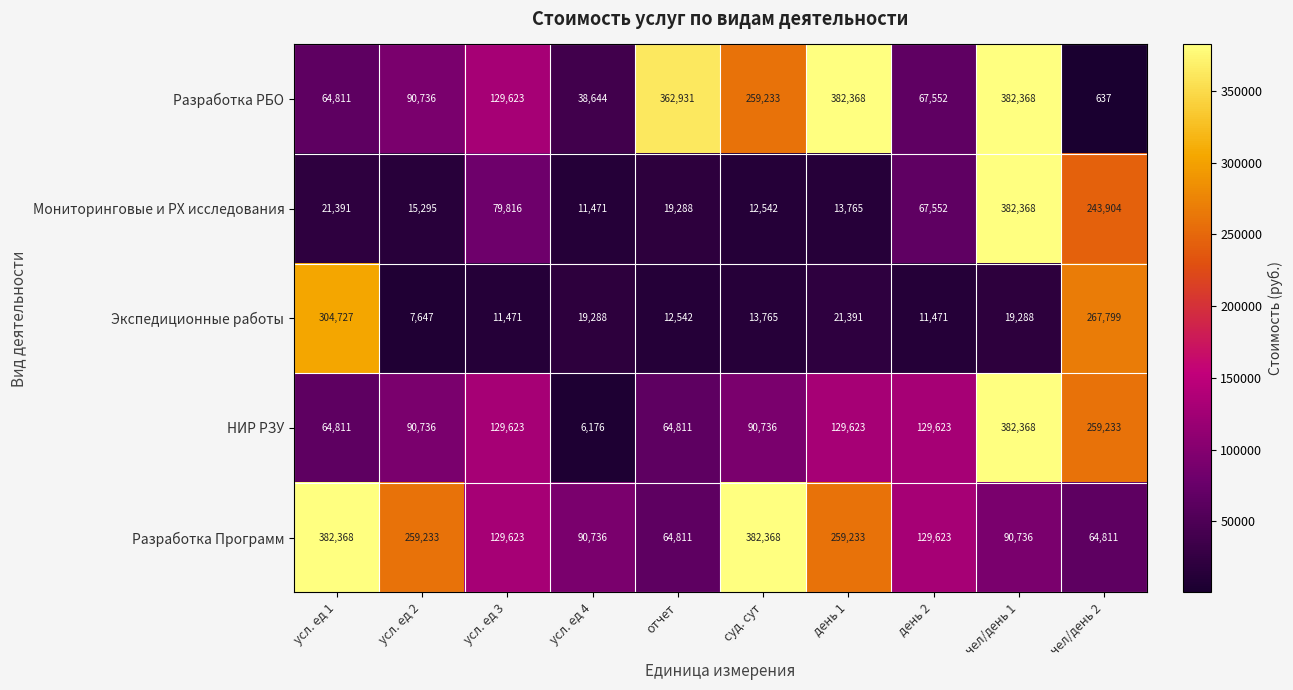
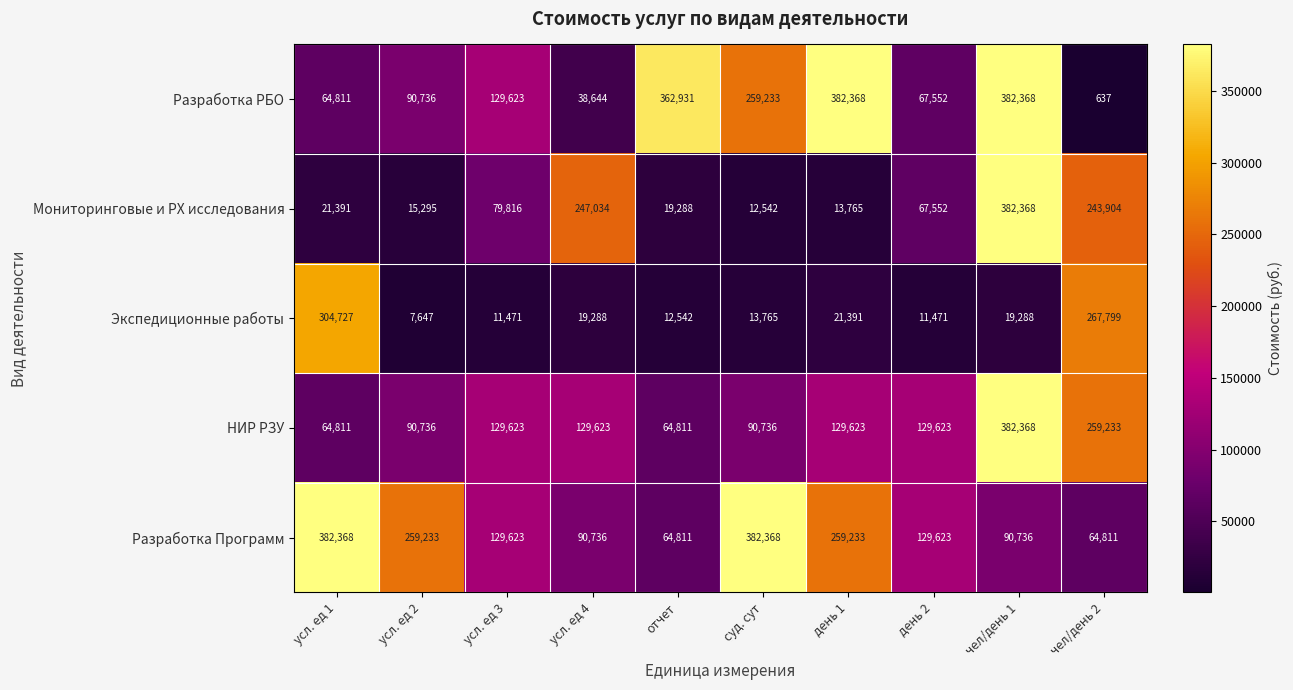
Мониторинговые и РХ исследования, усл. ед 4: 11,471 -> 247,034
НИР РЗУ, усл. ед 4: 6,176 -> 129,623
